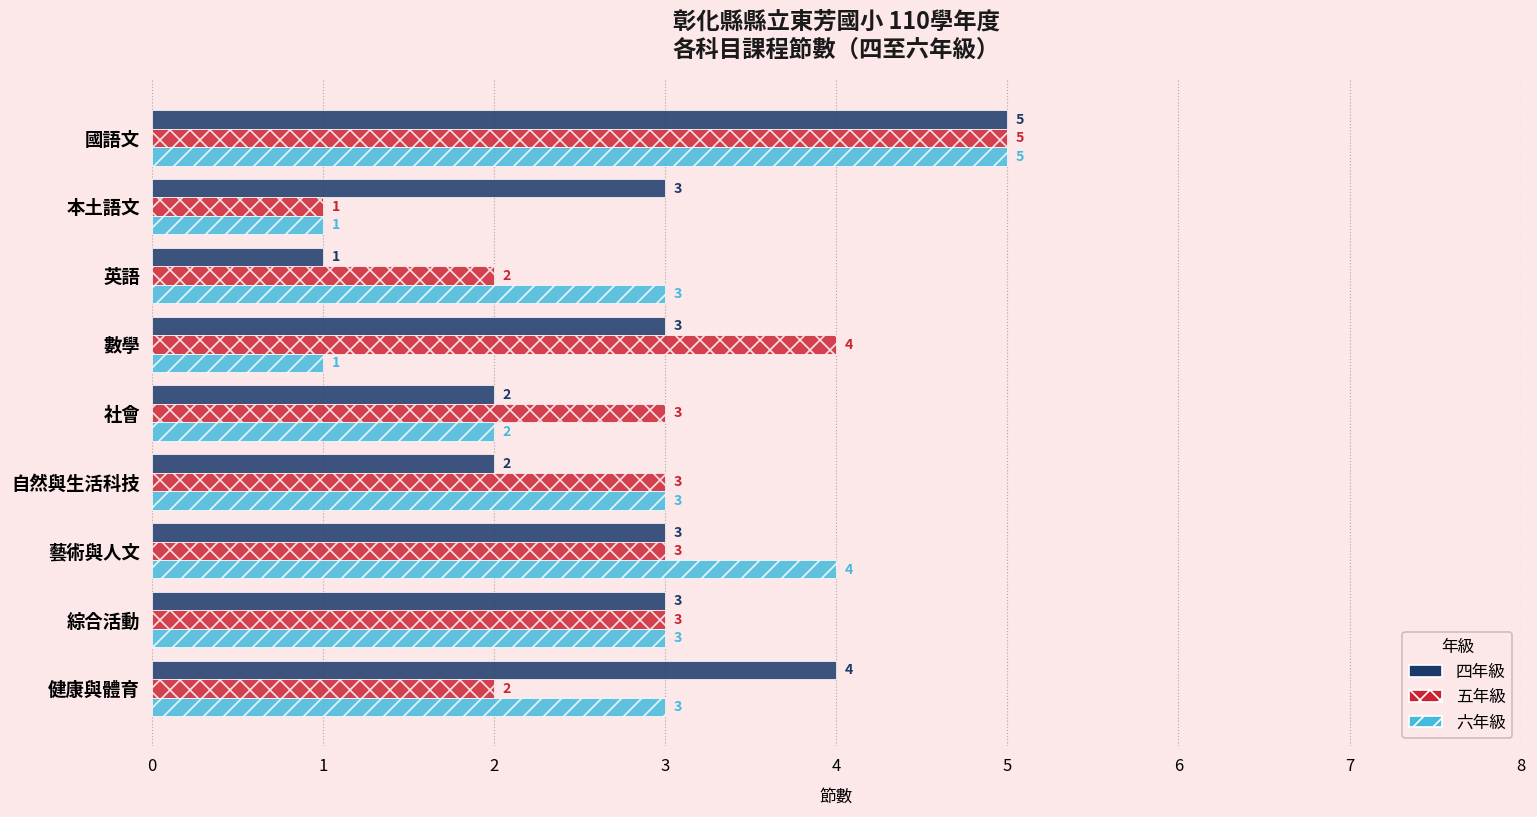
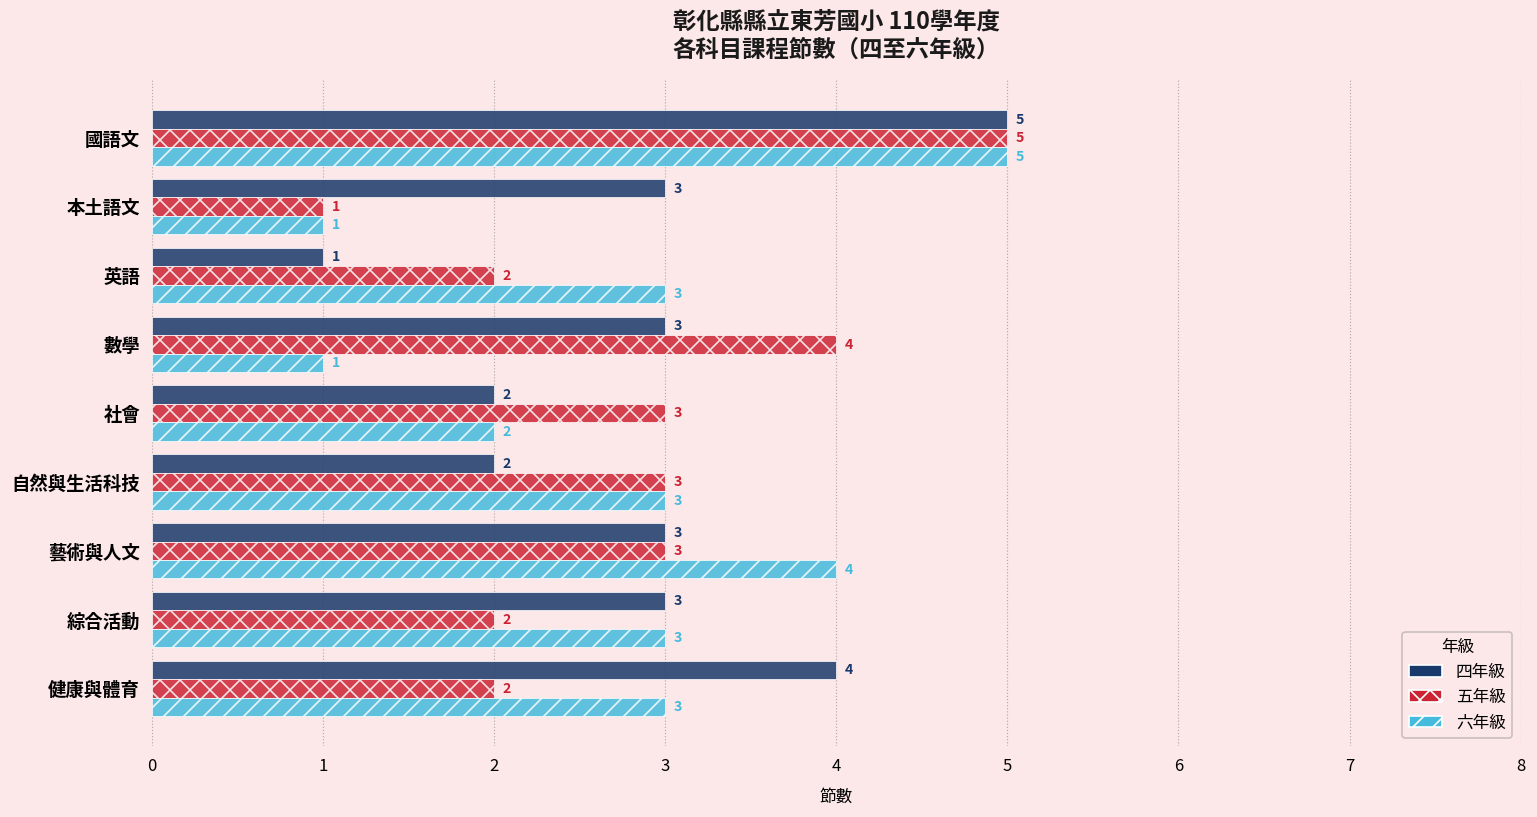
五年級, 綜合活動: 3 -> 2
